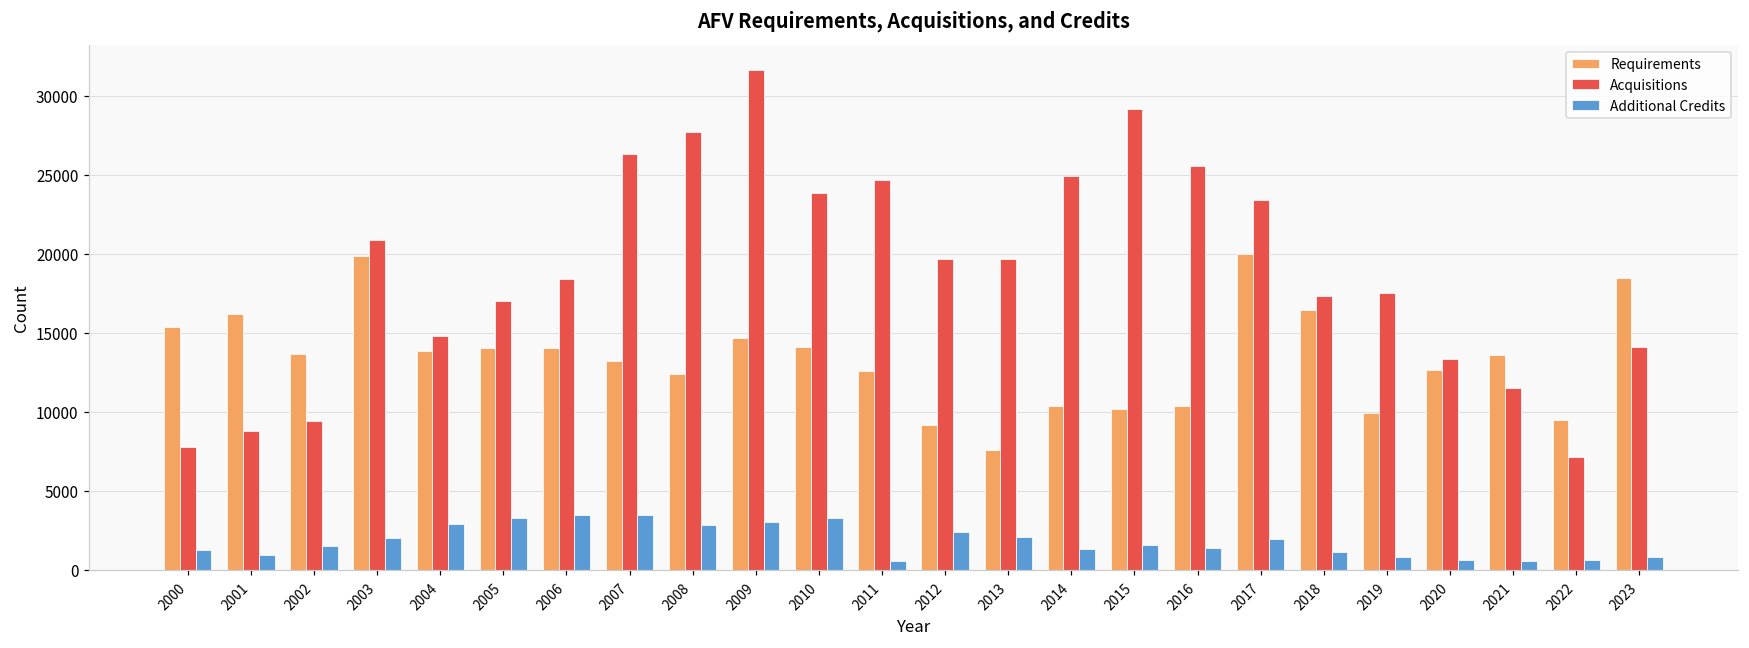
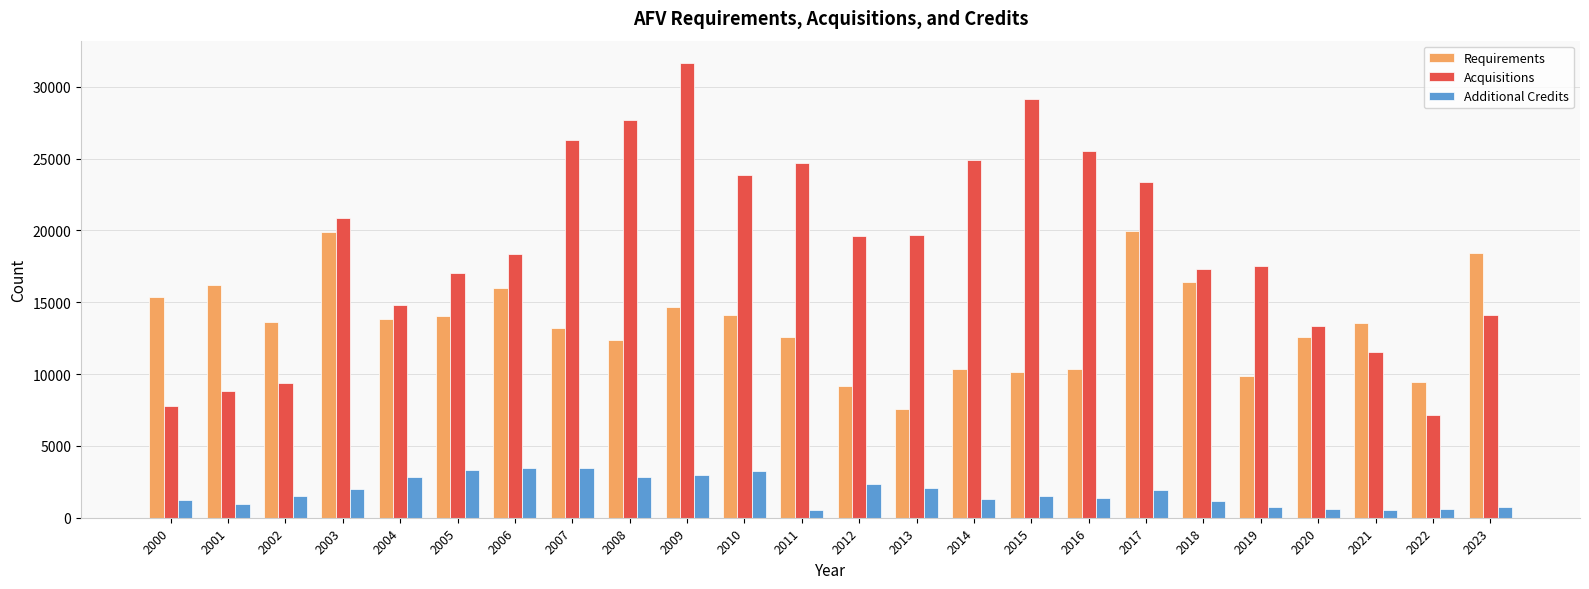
Requirements, 2006: 14000 -> 16000
